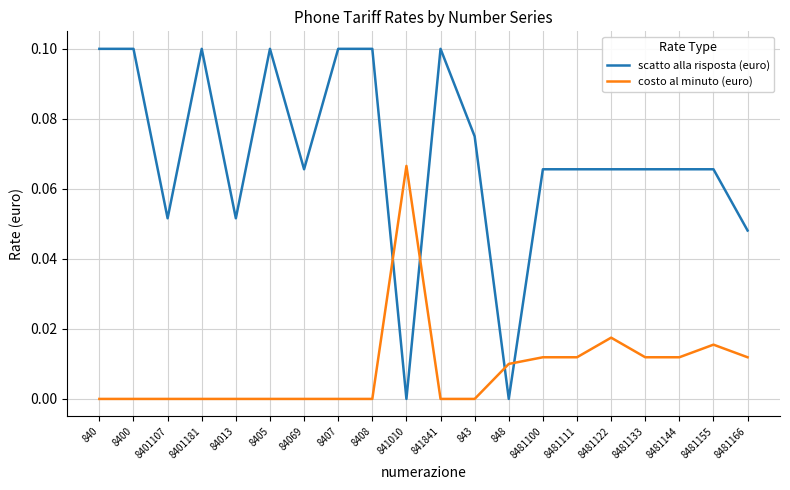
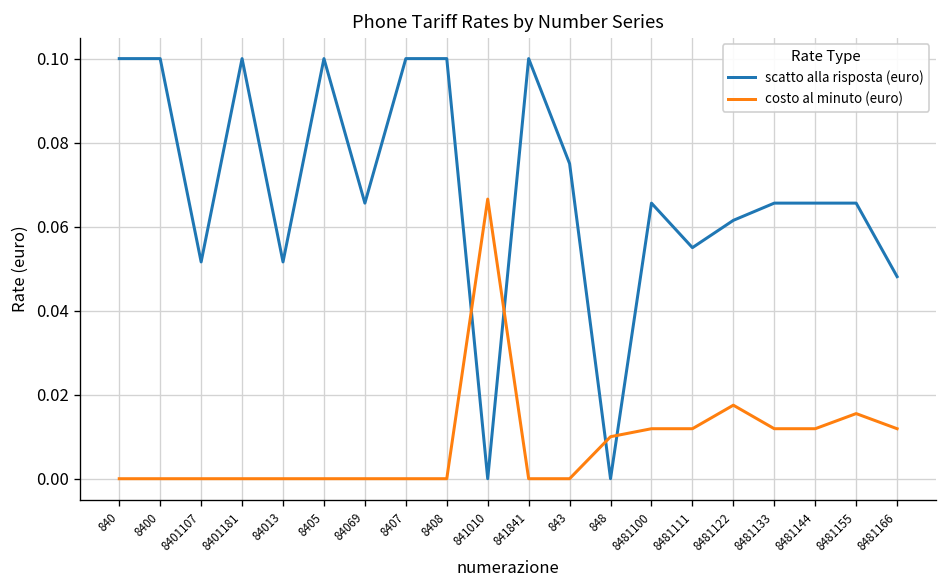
scatto alla risposta (euro), 8481111: 0.066 -> 0.055
scatto alla risposta (euro), 8481122: 0.066 -> 0.062
